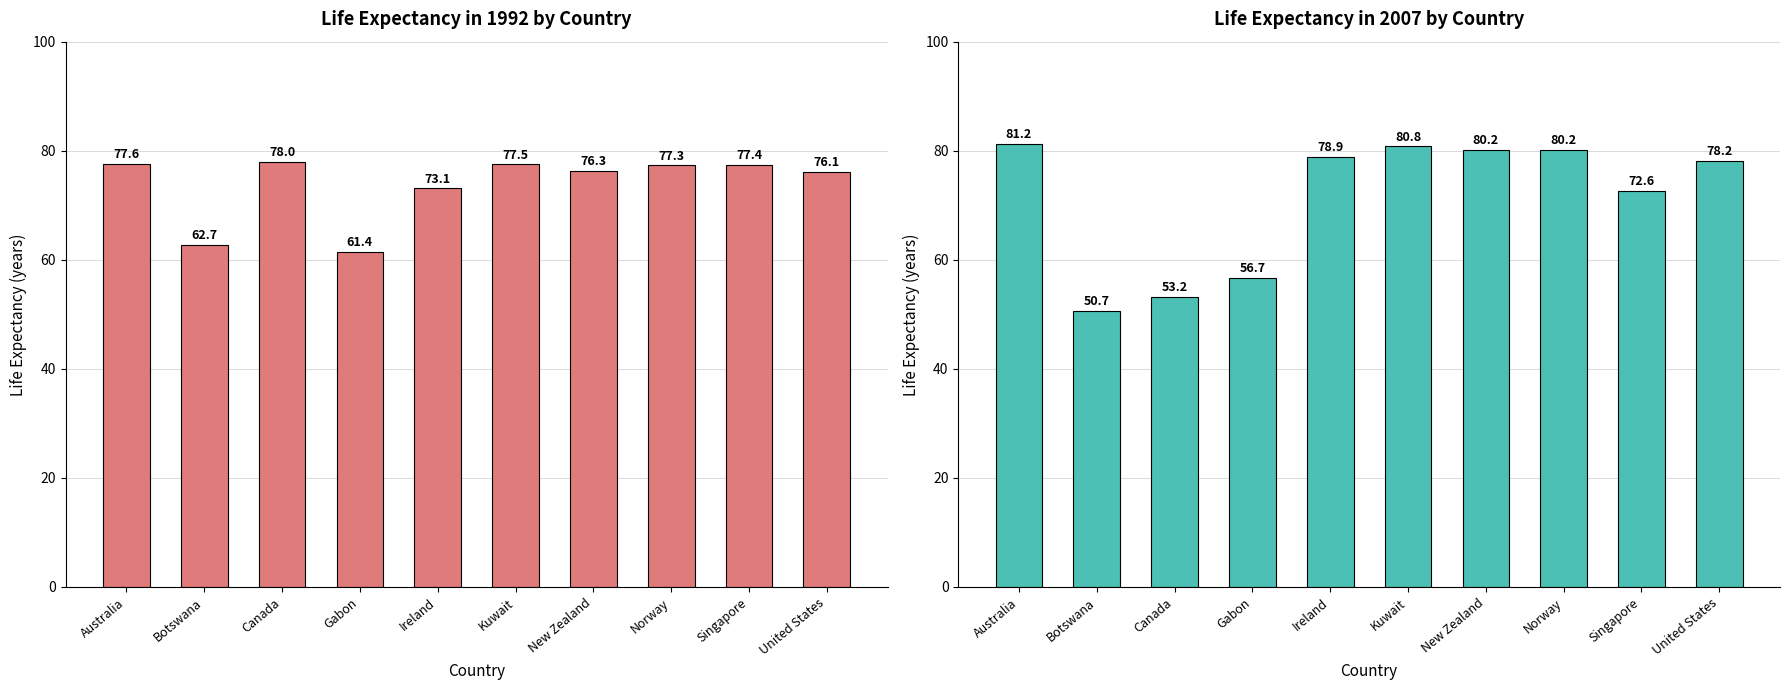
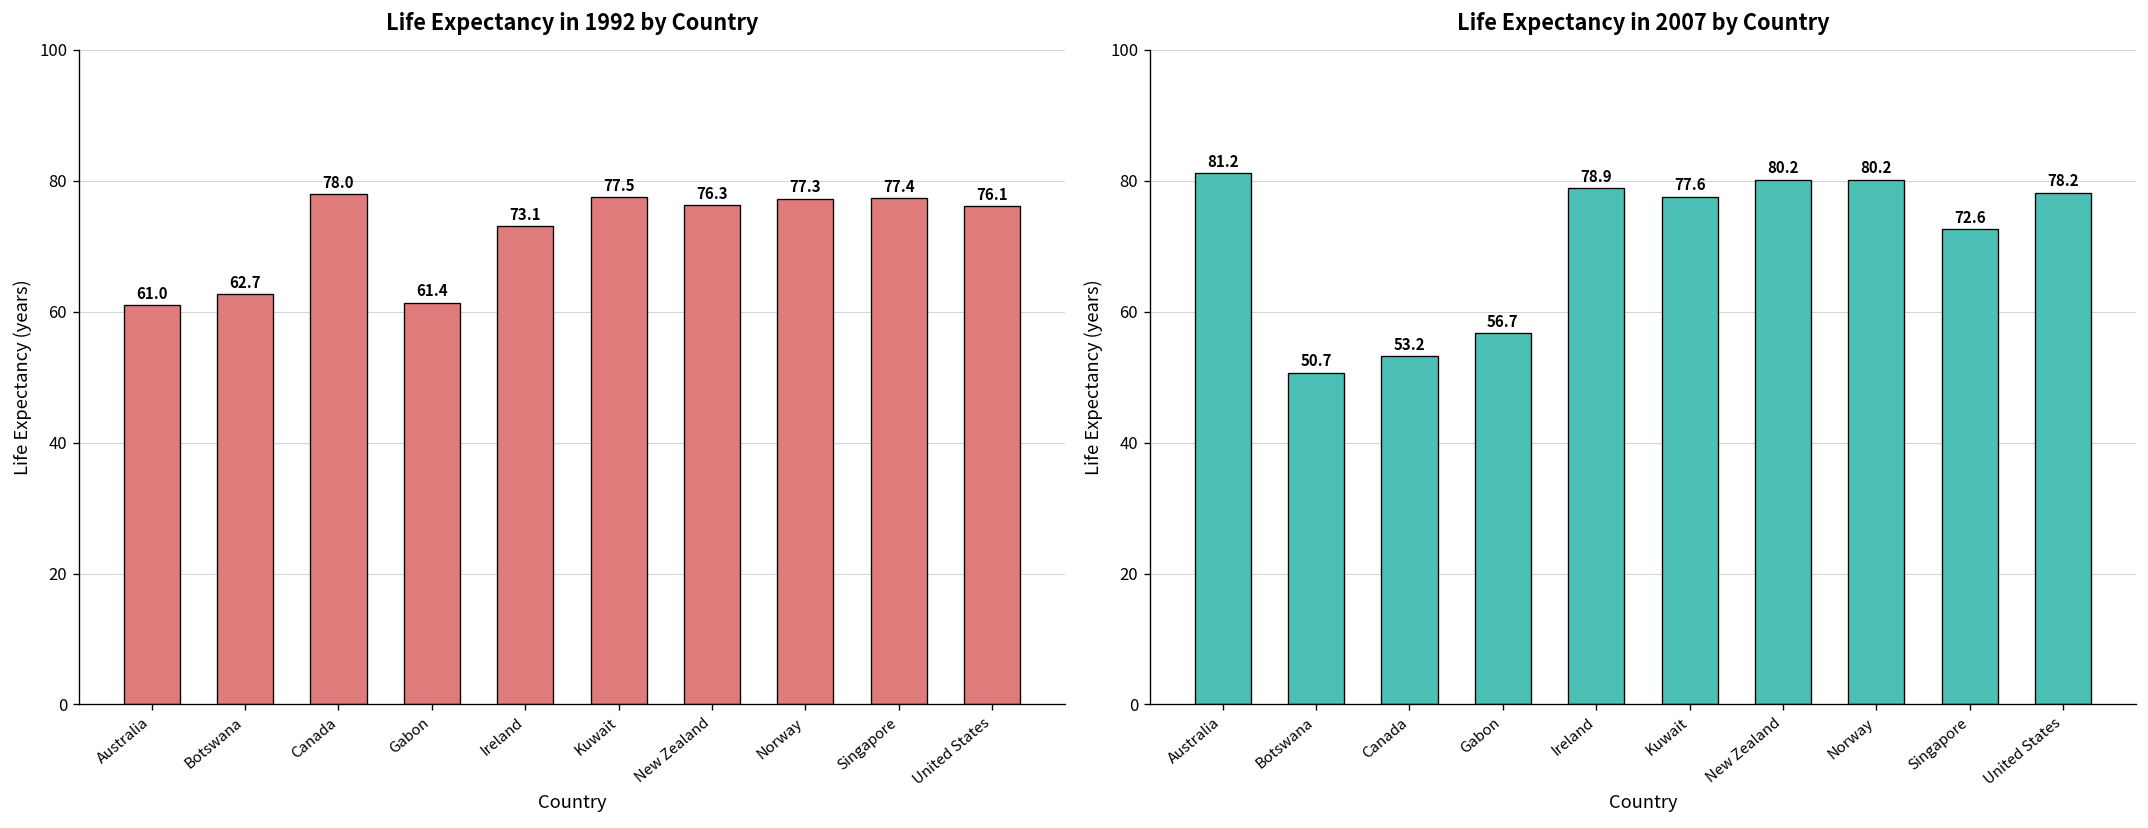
Life Expectancy in 1992 by Country, Australia: 77.6 -> 61.0
Life Expectancy in 2007 by Country, Kuwait: 80.8 -> 77.6
